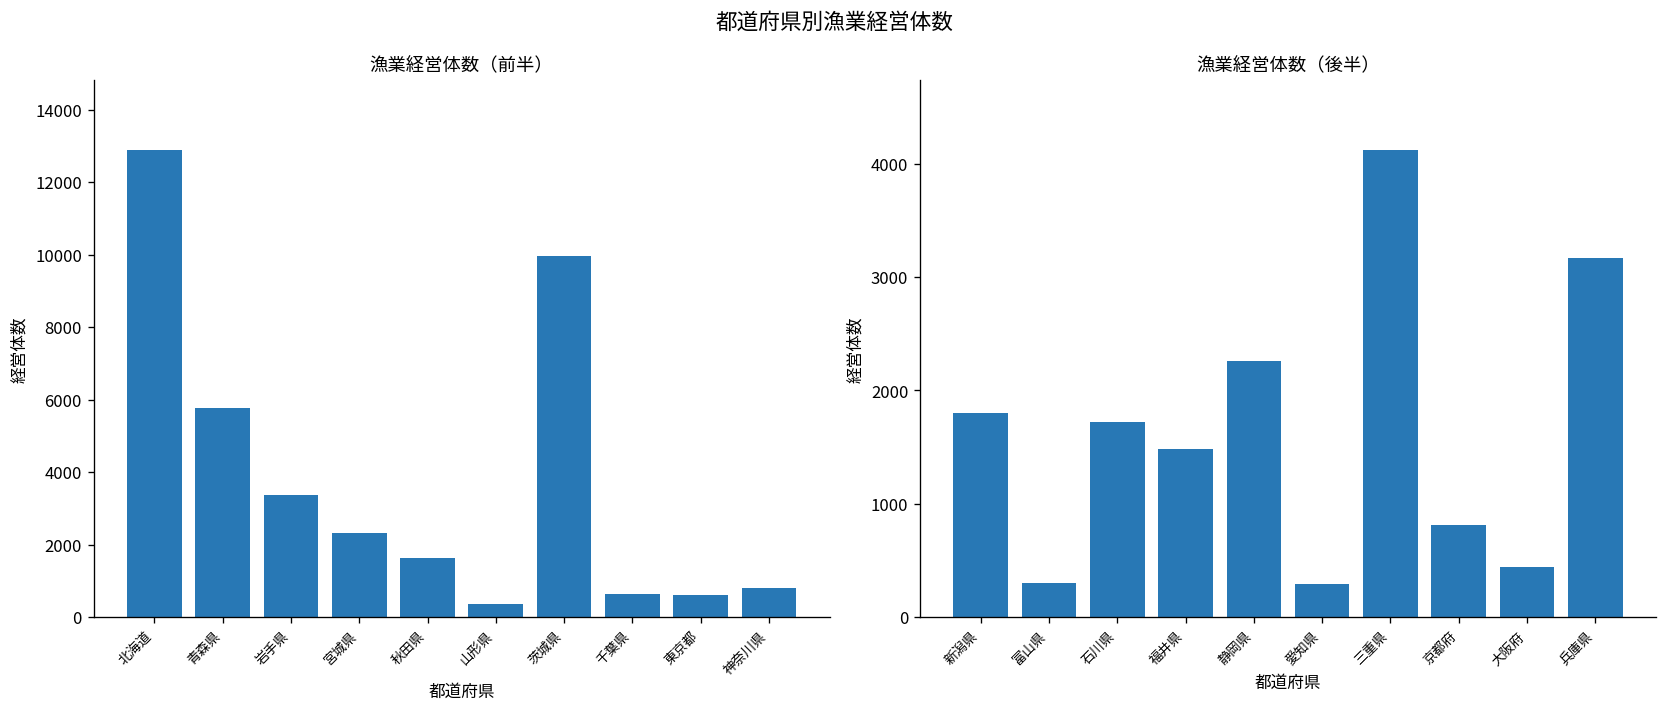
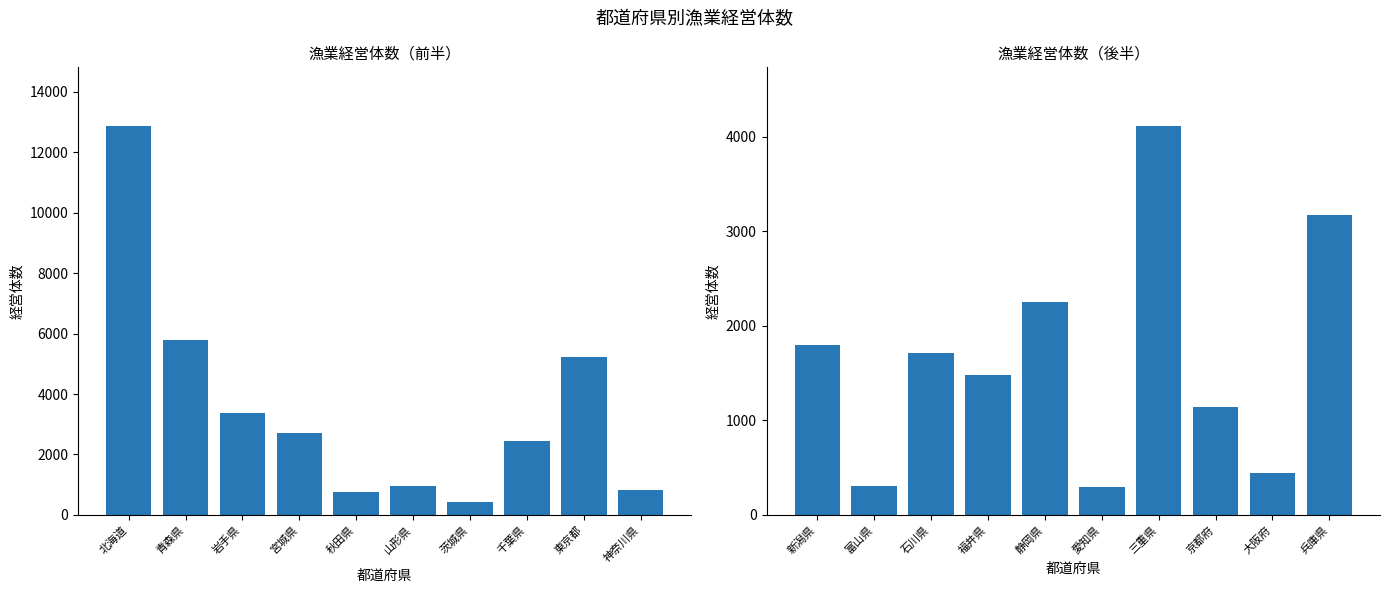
漁業経営体数（前半）, 宮城県: 2300 -> 2700
漁業経営体数（前半）, 秋田県: 1600 -> 800
漁業経営体数（前半）, 山形県: 400 -> 1000
漁業経営体数（前半）, 茨城県: 10000 -> 400
漁業経営体数（前半）, 千葉県: 600 -> 2400
漁業経営体数（前半）, 東京都: 600 -> 5200
漁業経営体数（後半）, 京都府: 800 -> 1100
